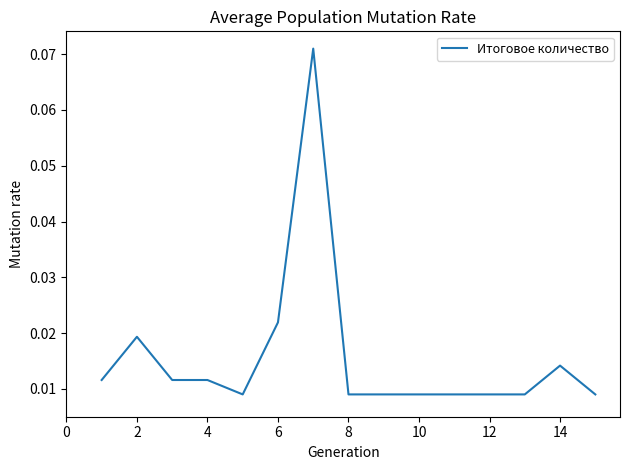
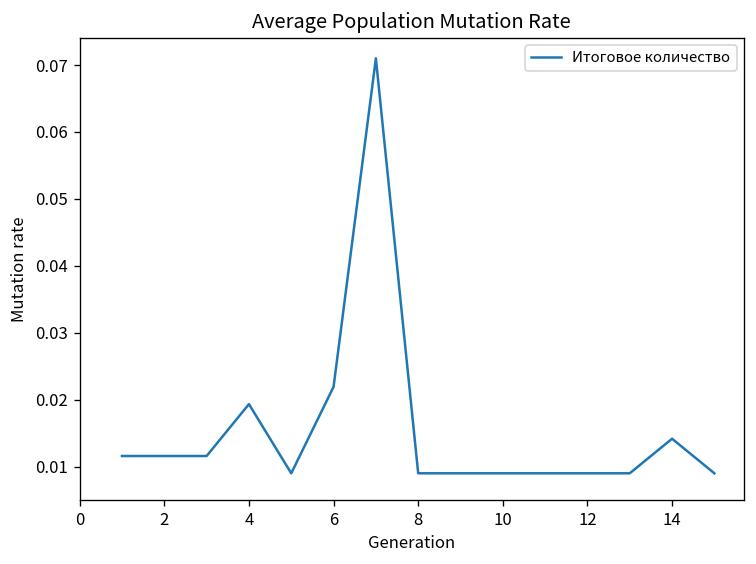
2: 0.019 -> 0.012
4: 0.012 -> 0.019
